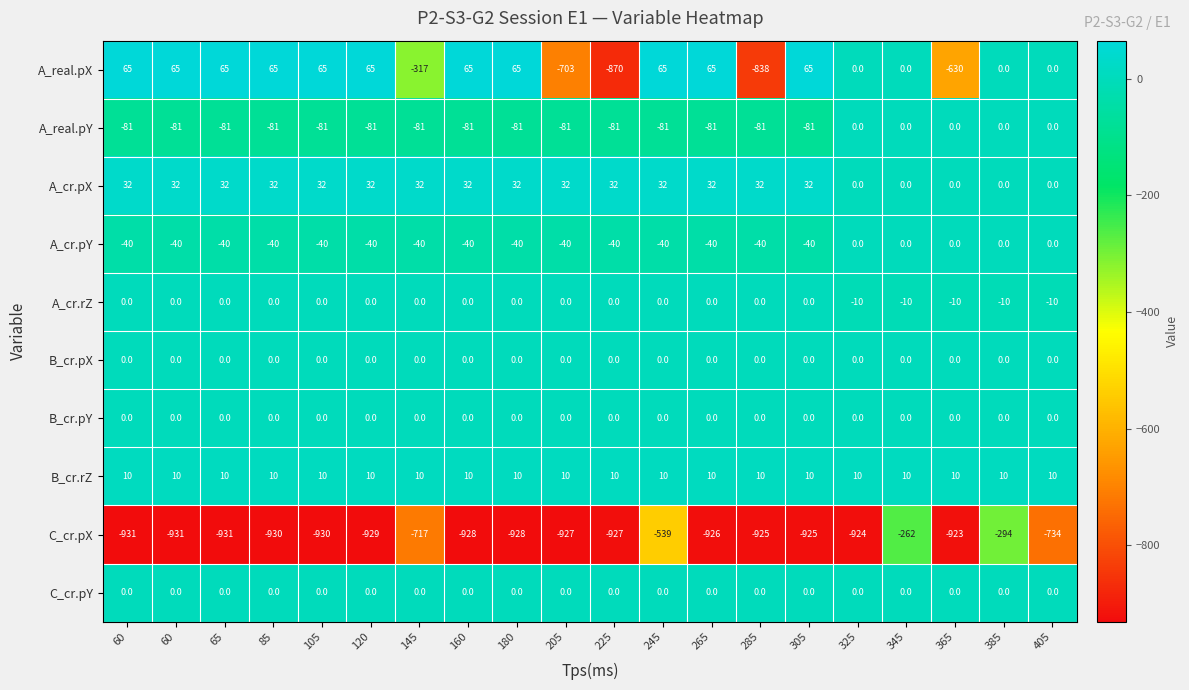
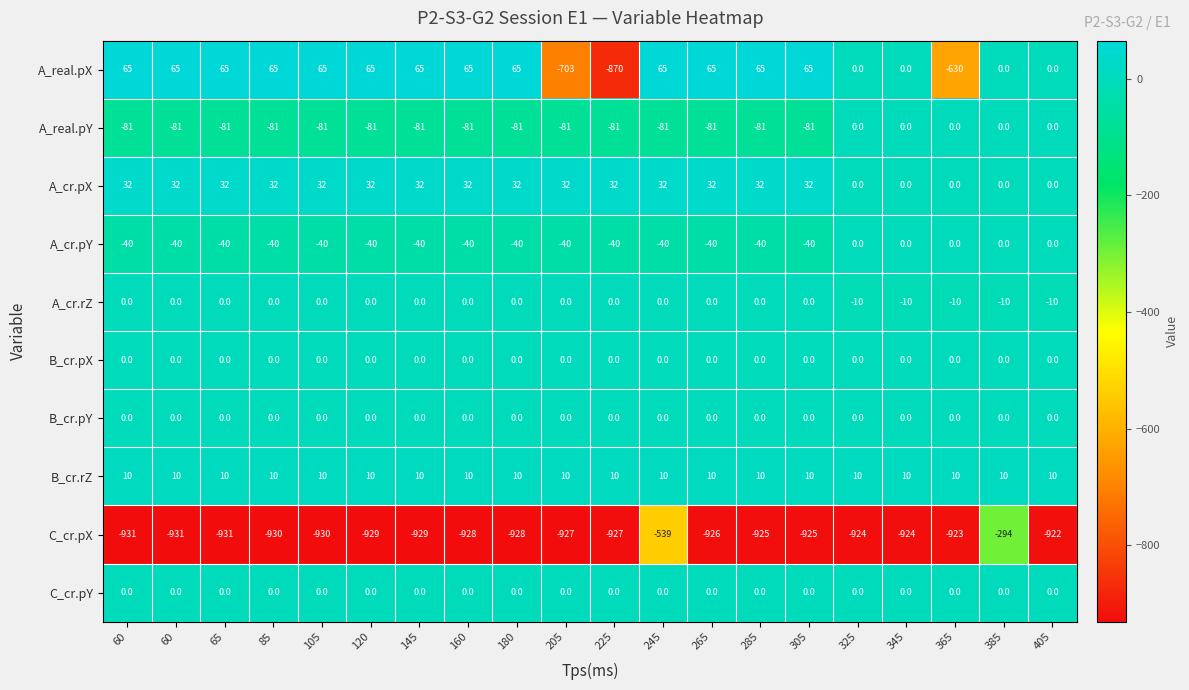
A_real.pX, 145: -317 -> 65
A_real.pX, 285: -838 -> 65
C_cr.pX, 145: -717 -> -929
C_cr.pX, 345: -262 -> -924
C_cr.pX, 405: -734 -> -922
